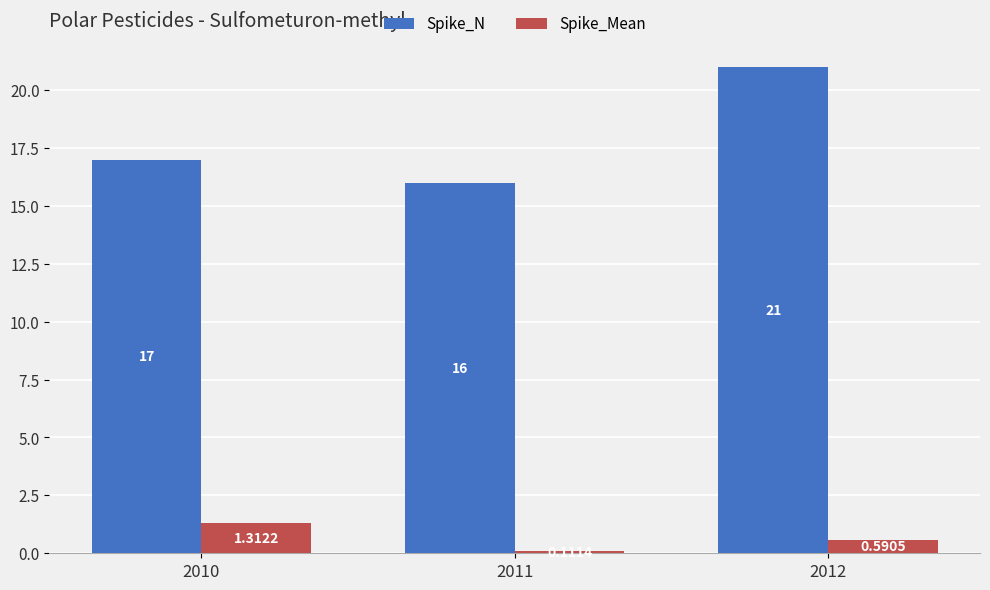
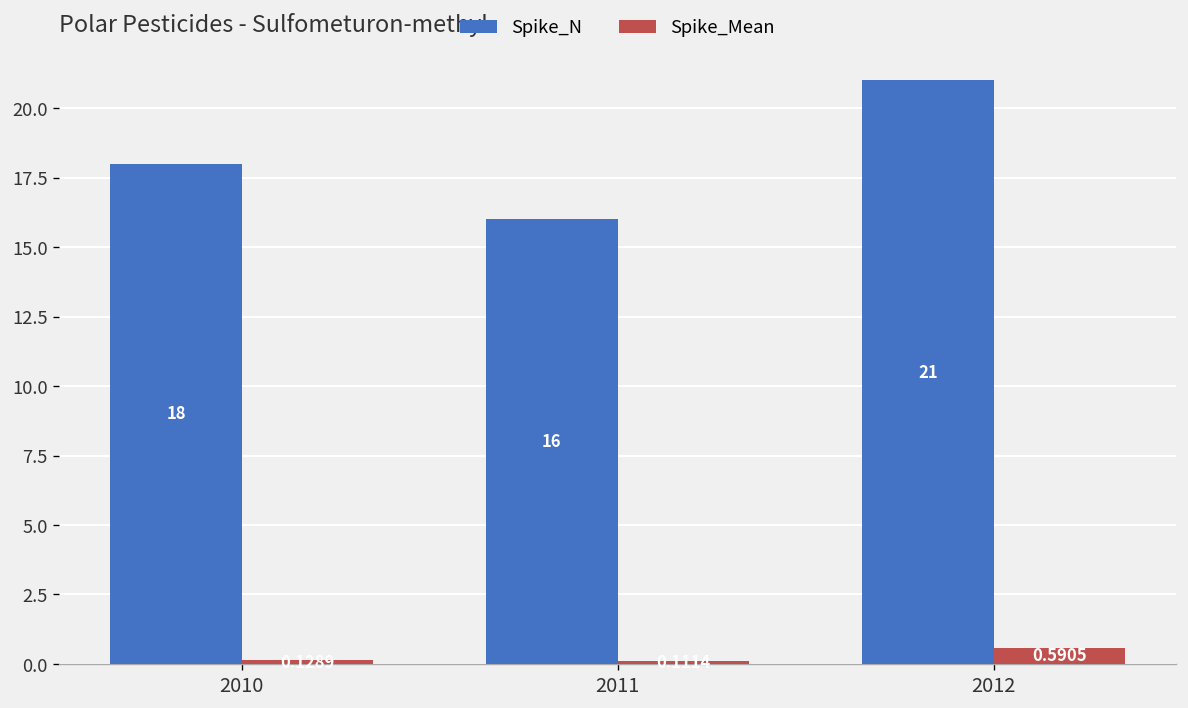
Spike_N, 2010: 17 -> 18
Spike_Mean, 2010: 1.3 -> 0.1
